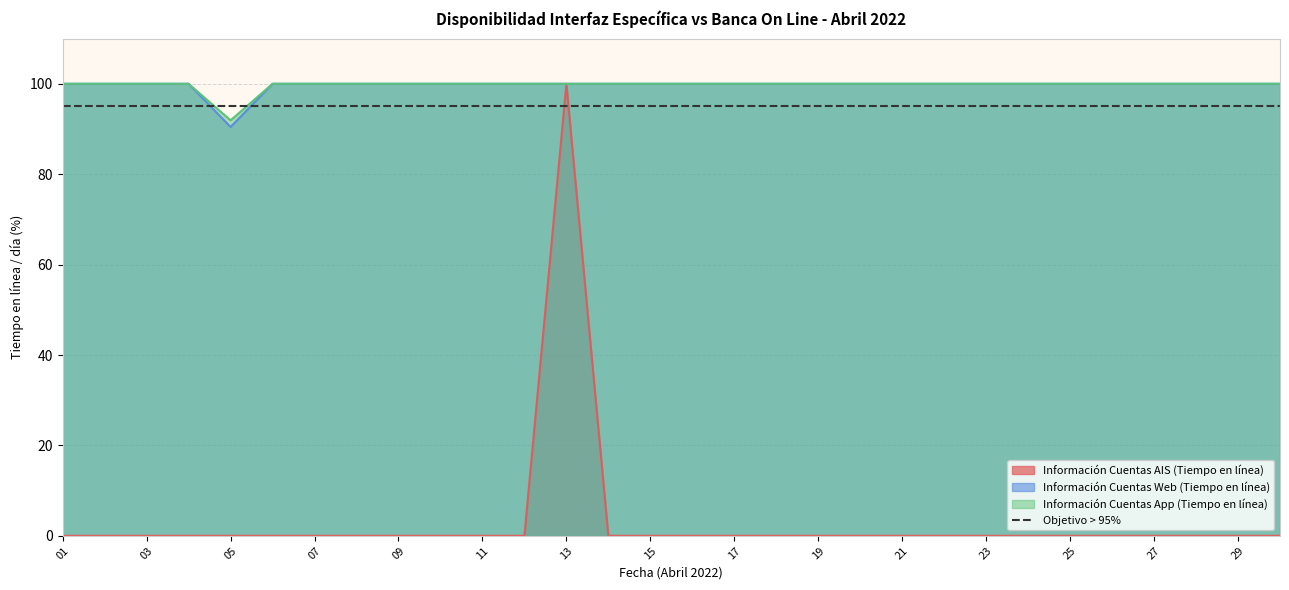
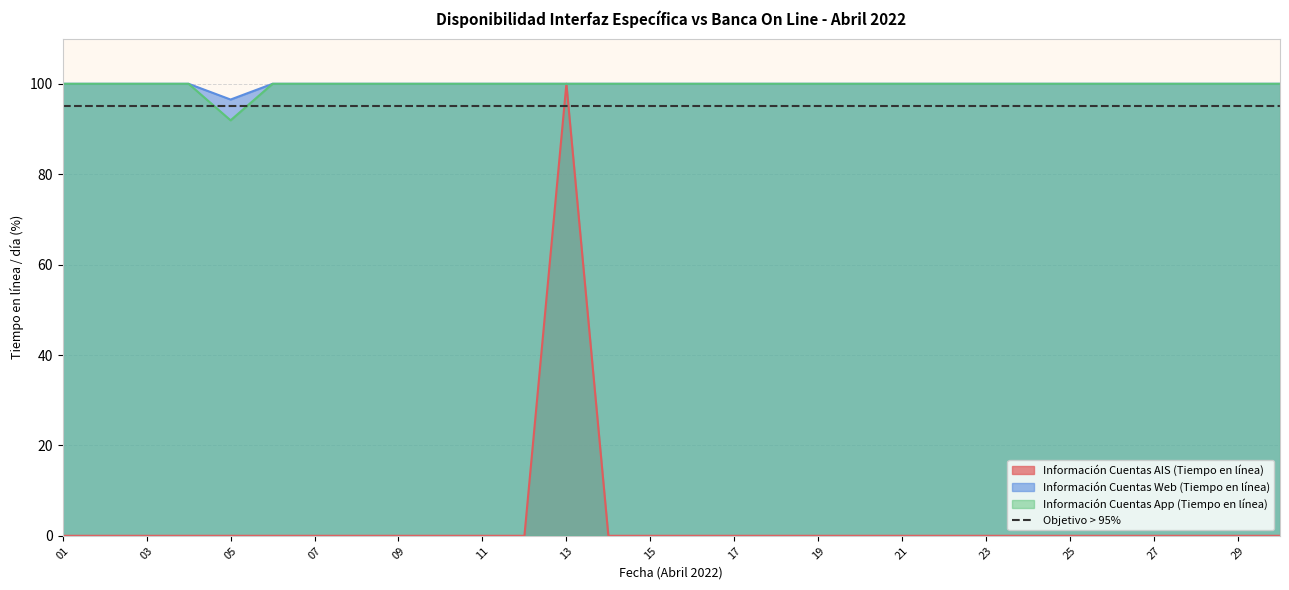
Información Cuentas Web (Tiempo en línea), 05: 90 -> 97
